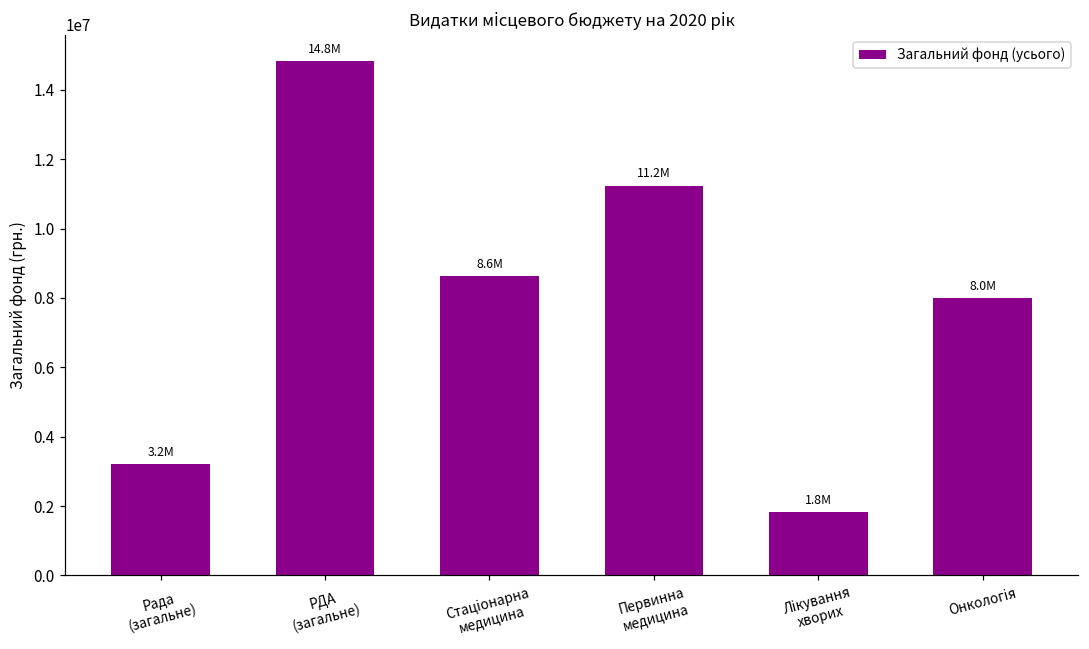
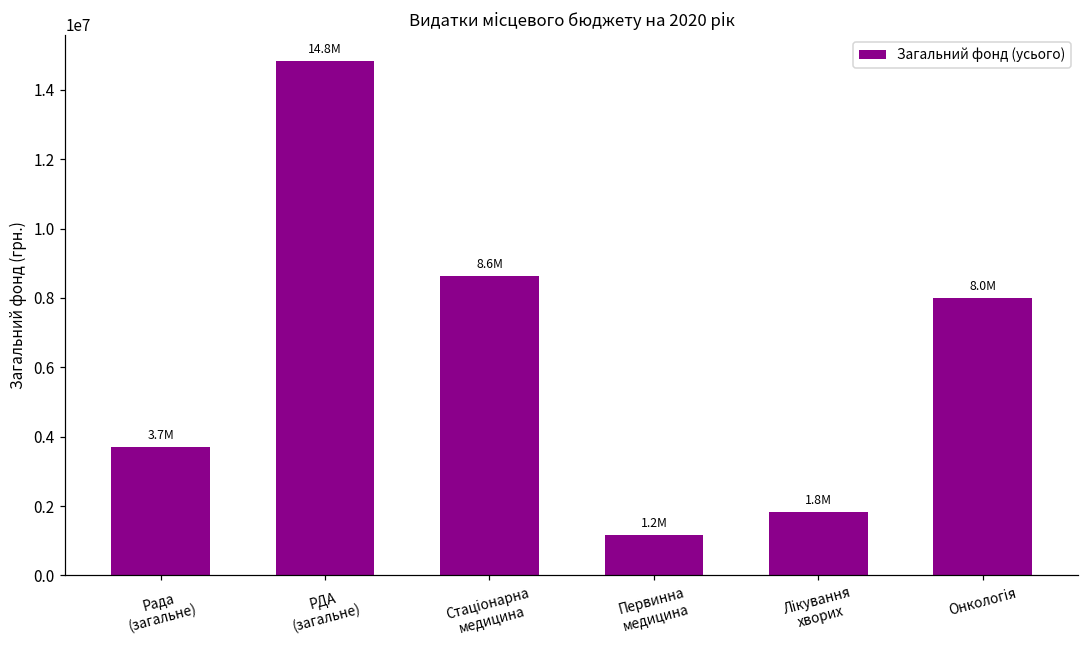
Рада (загальне): 3.2M -> 3.7M
Первинна медицина: 11.2M -> 1.2M
